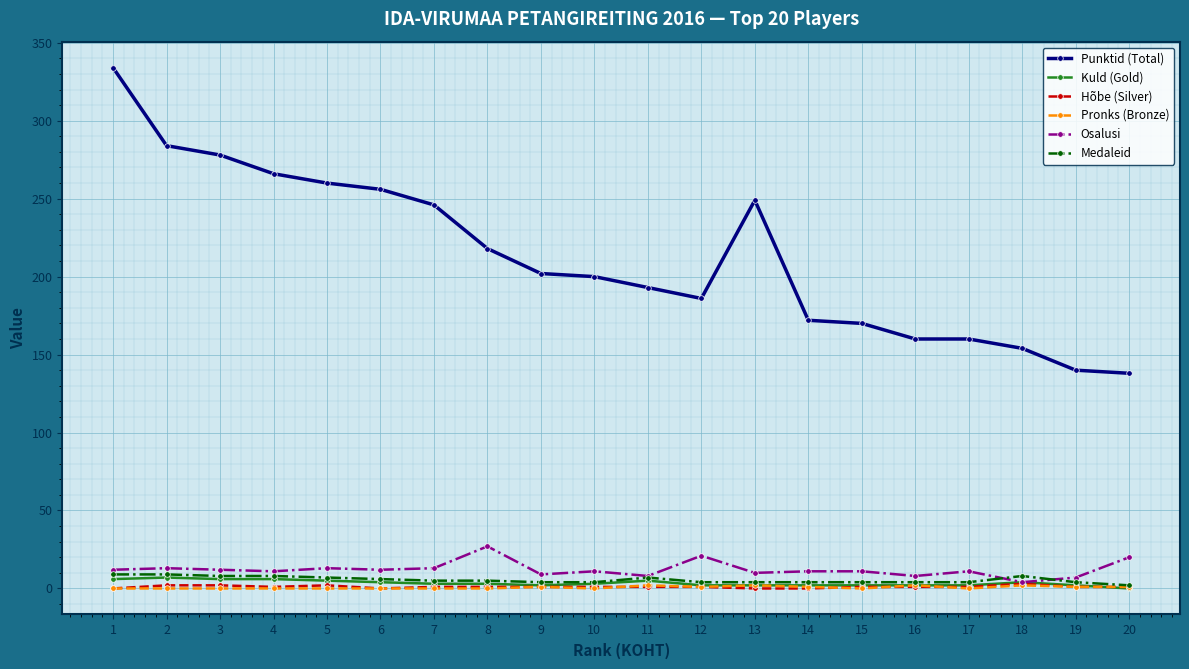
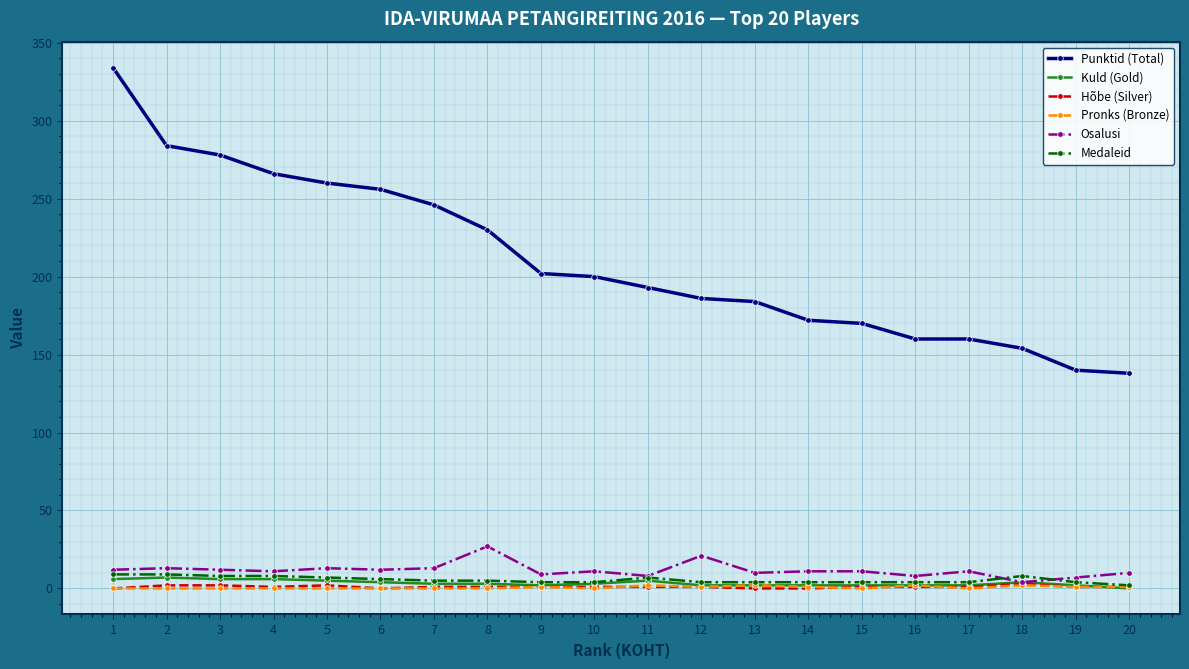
Punktid (Total), 8: 218 -> 230
Punktid (Total), 13: 249 -> 184
Osalusi, 20: 20 -> 10
